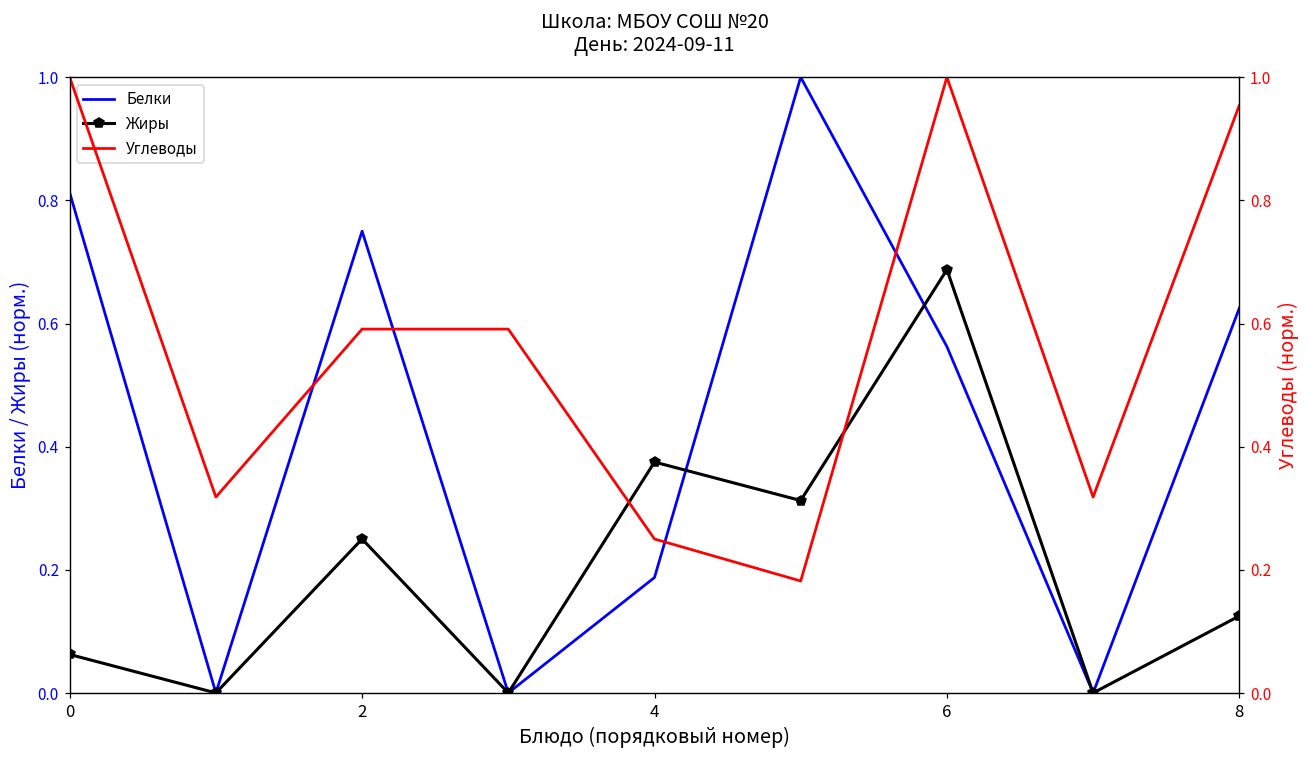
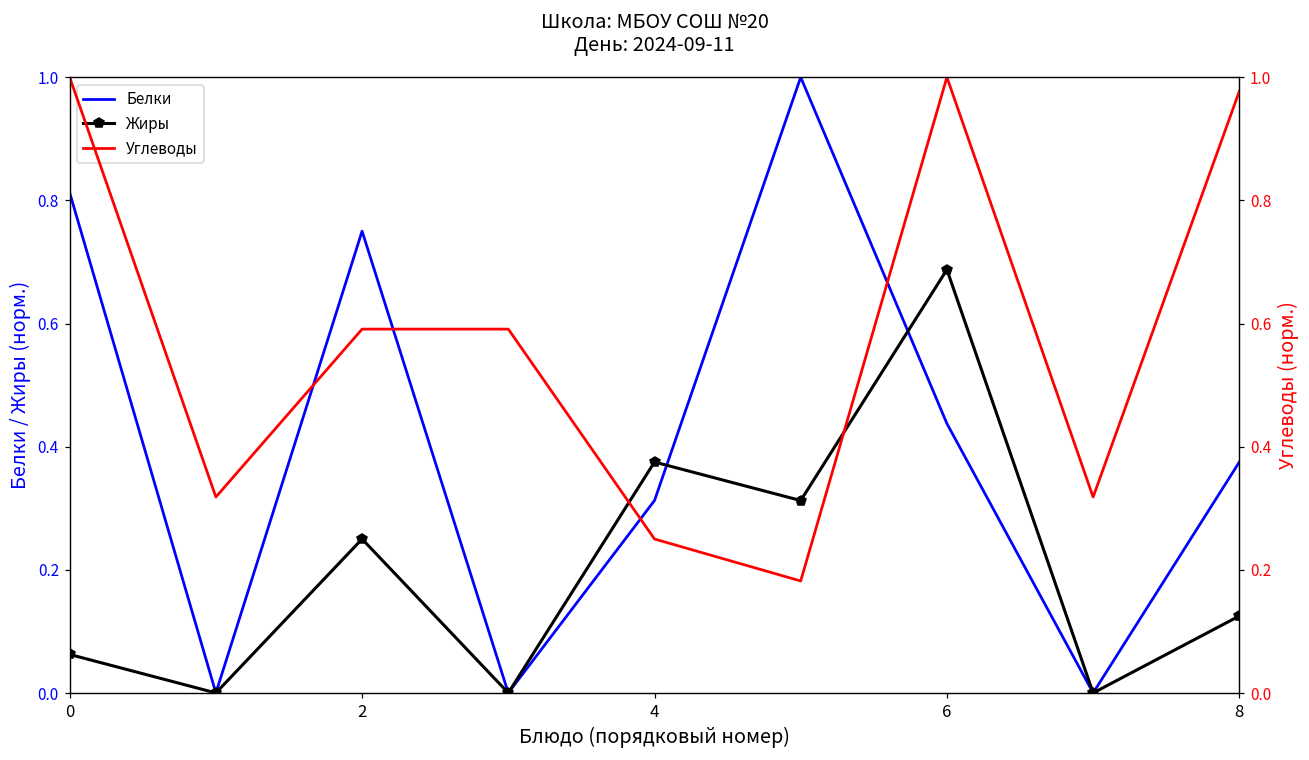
Белки, 4: 0.19 -> 0.31
Белки, 6: 0.56 -> 0.44
Белки, 8: 0.63 -> 0.38
Углеводы, 8: 0.95 -> 0.98
